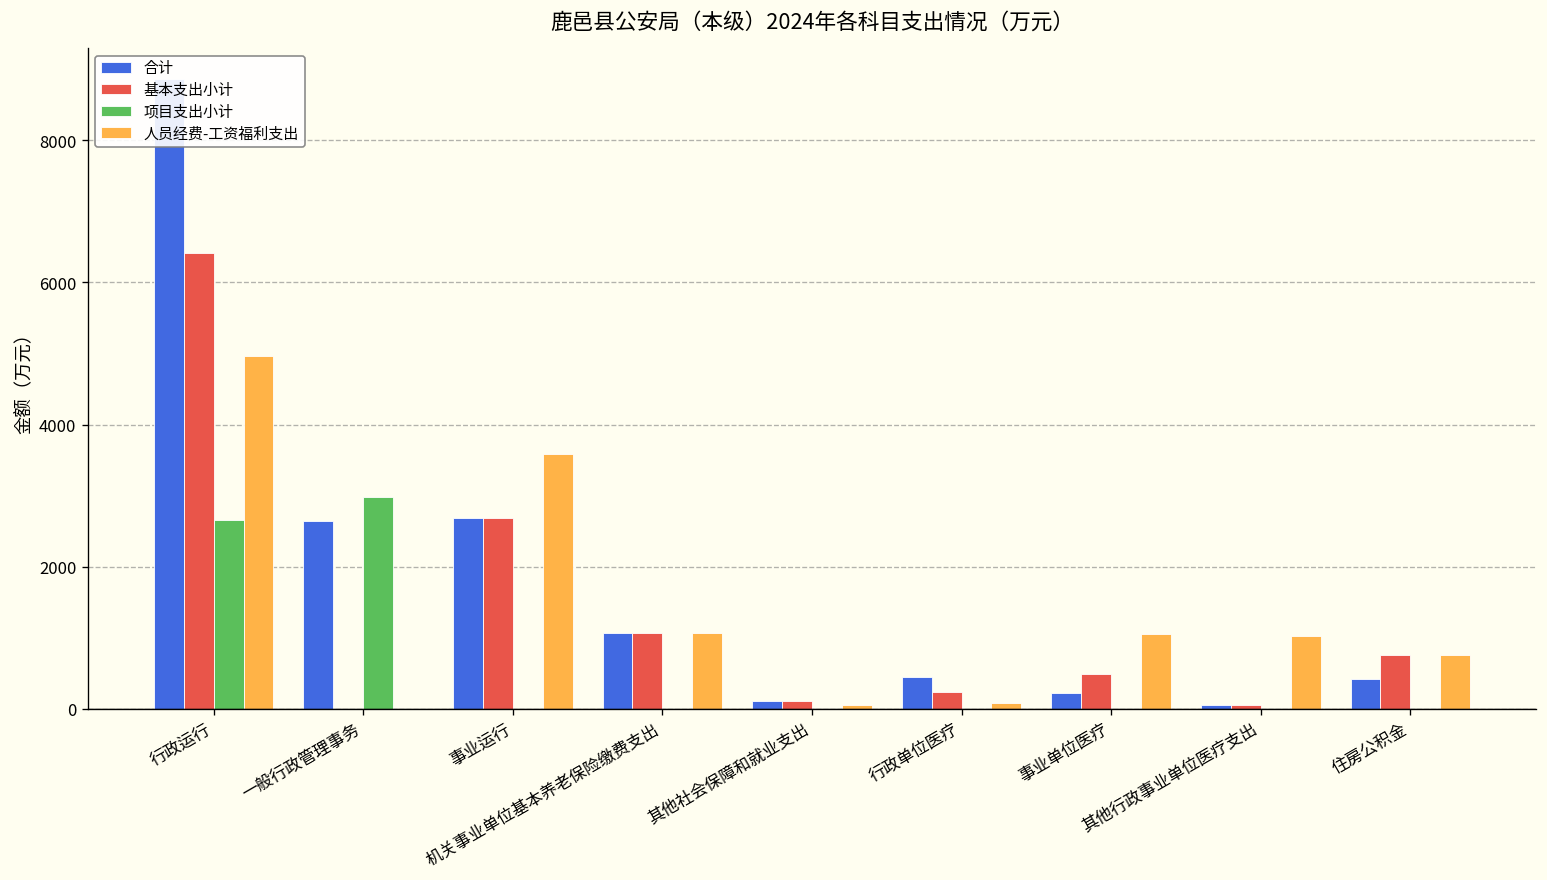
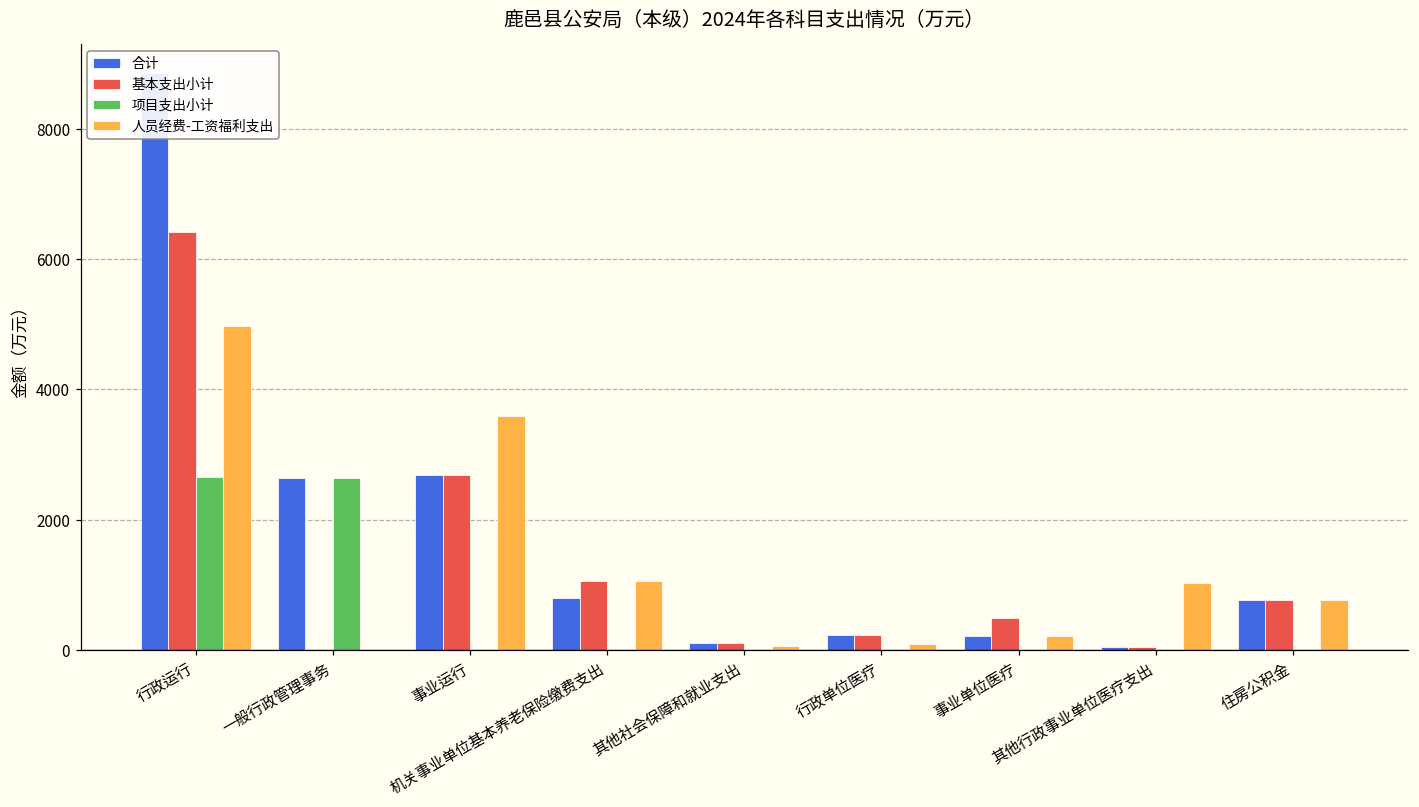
项目支出小计, 一般行政管理事务: 3000 -> 2600
合计, 机关事业单位基本养老保险缴费支出: 1100 -> 800
合计, 行政单位医疗: 400 -> 200
人员经费-工资福利支出, 事业单位医疗: 1000 -> 200
合计, 住房公积金: 400 -> 800
